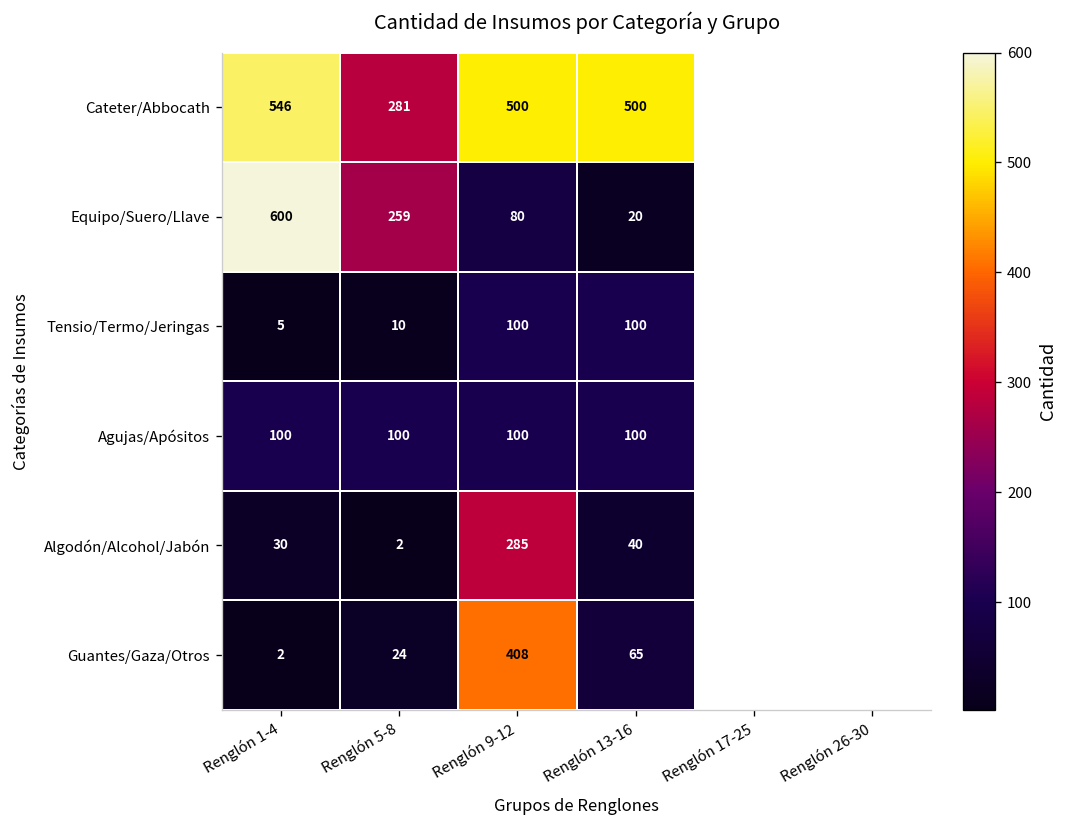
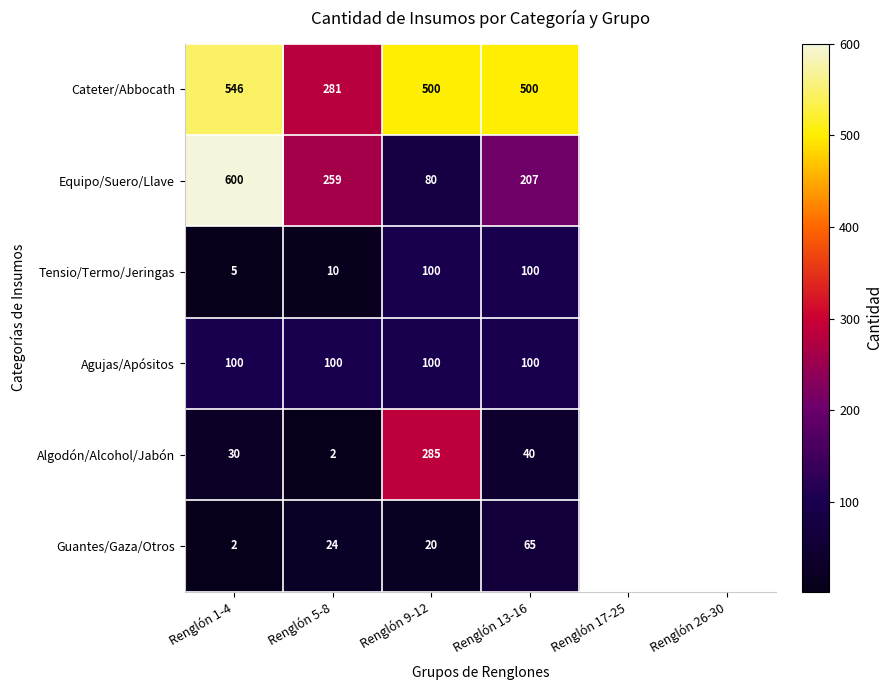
Equipo/Suero/Llave, Renglón 13-16: 20 -> 207
Guantes/Gaza/Otros, Renglón 9-12: 408 -> 20
